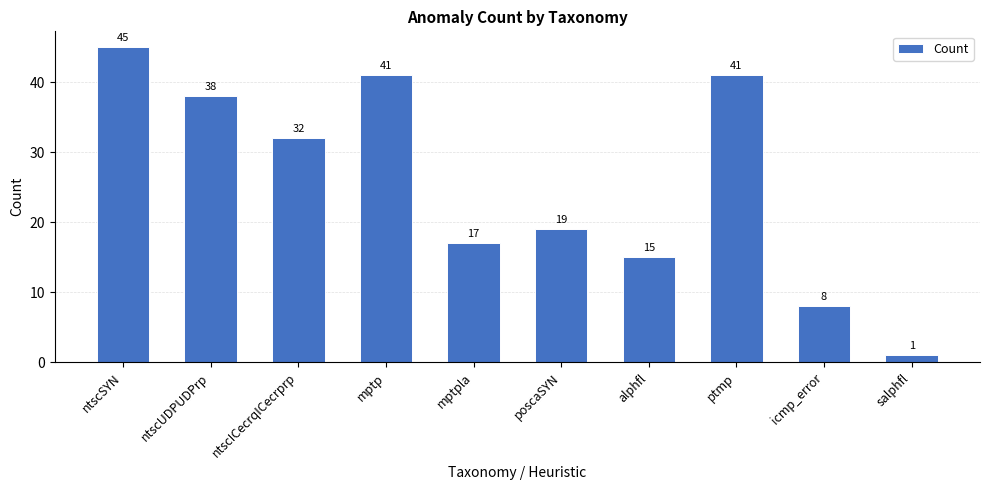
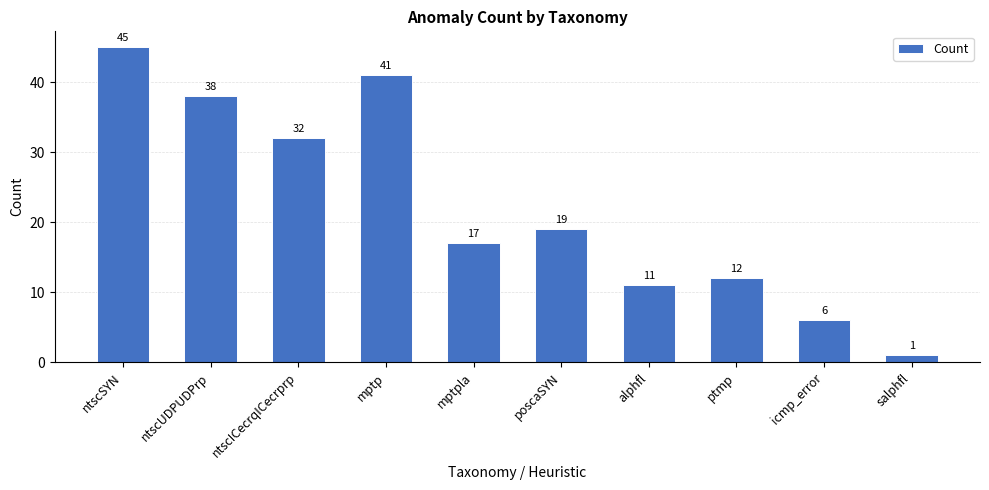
alphfl: 15 -> 11
ptmp: 41 -> 12
icmp_error: 8 -> 6
